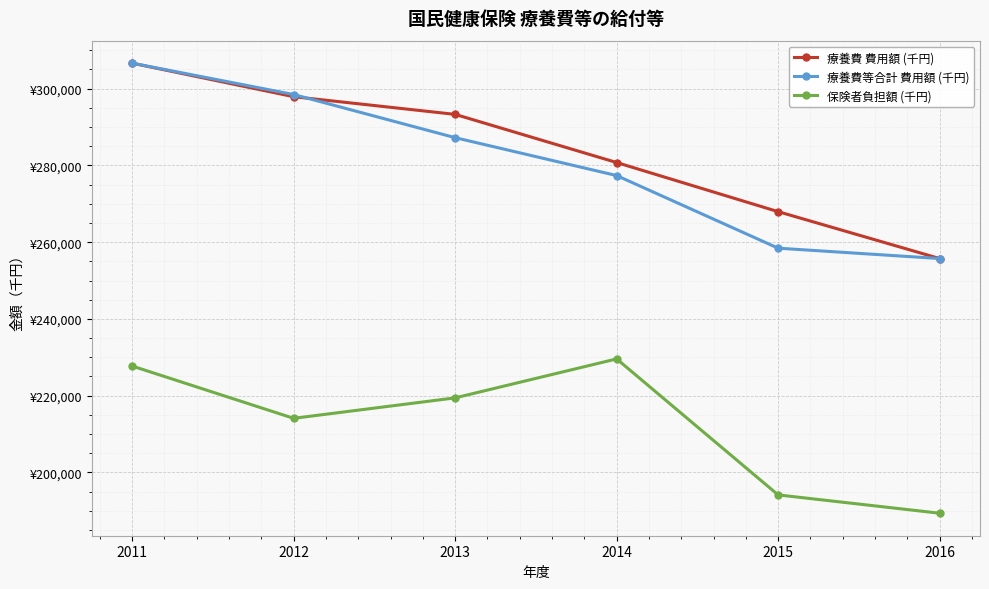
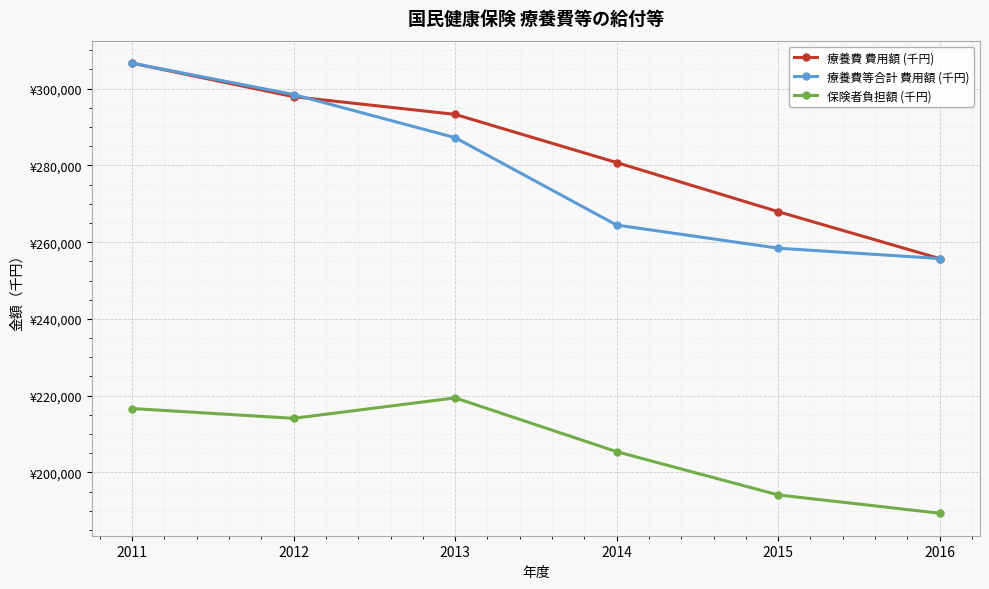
保険者負担額 (千円), 2011: ¥228,000 -> ¥217,000
療養費等合計 費用額 (千円), 2014: ¥277,000 -> ¥264,000
保険者負担額 (千円), 2014: ¥230,000 -> ¥205,000
